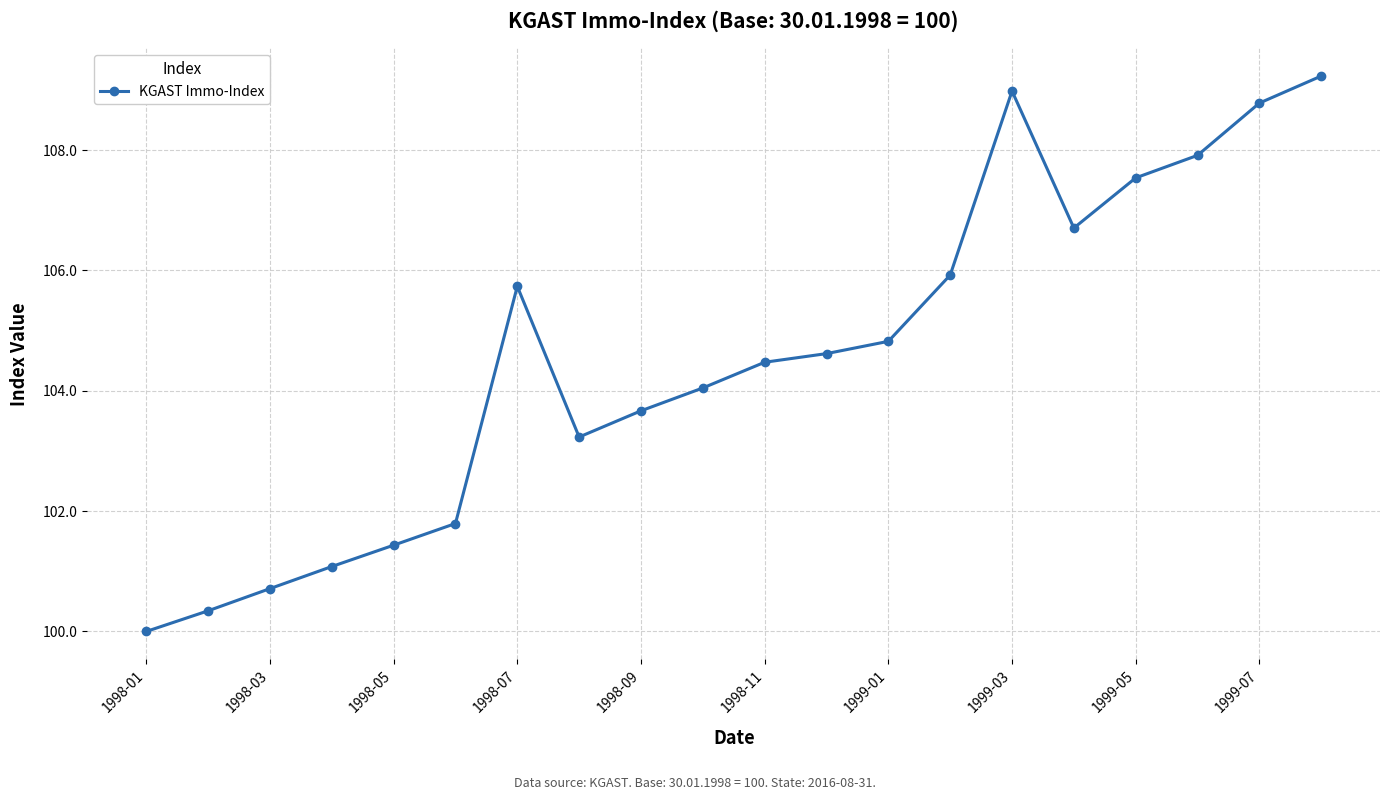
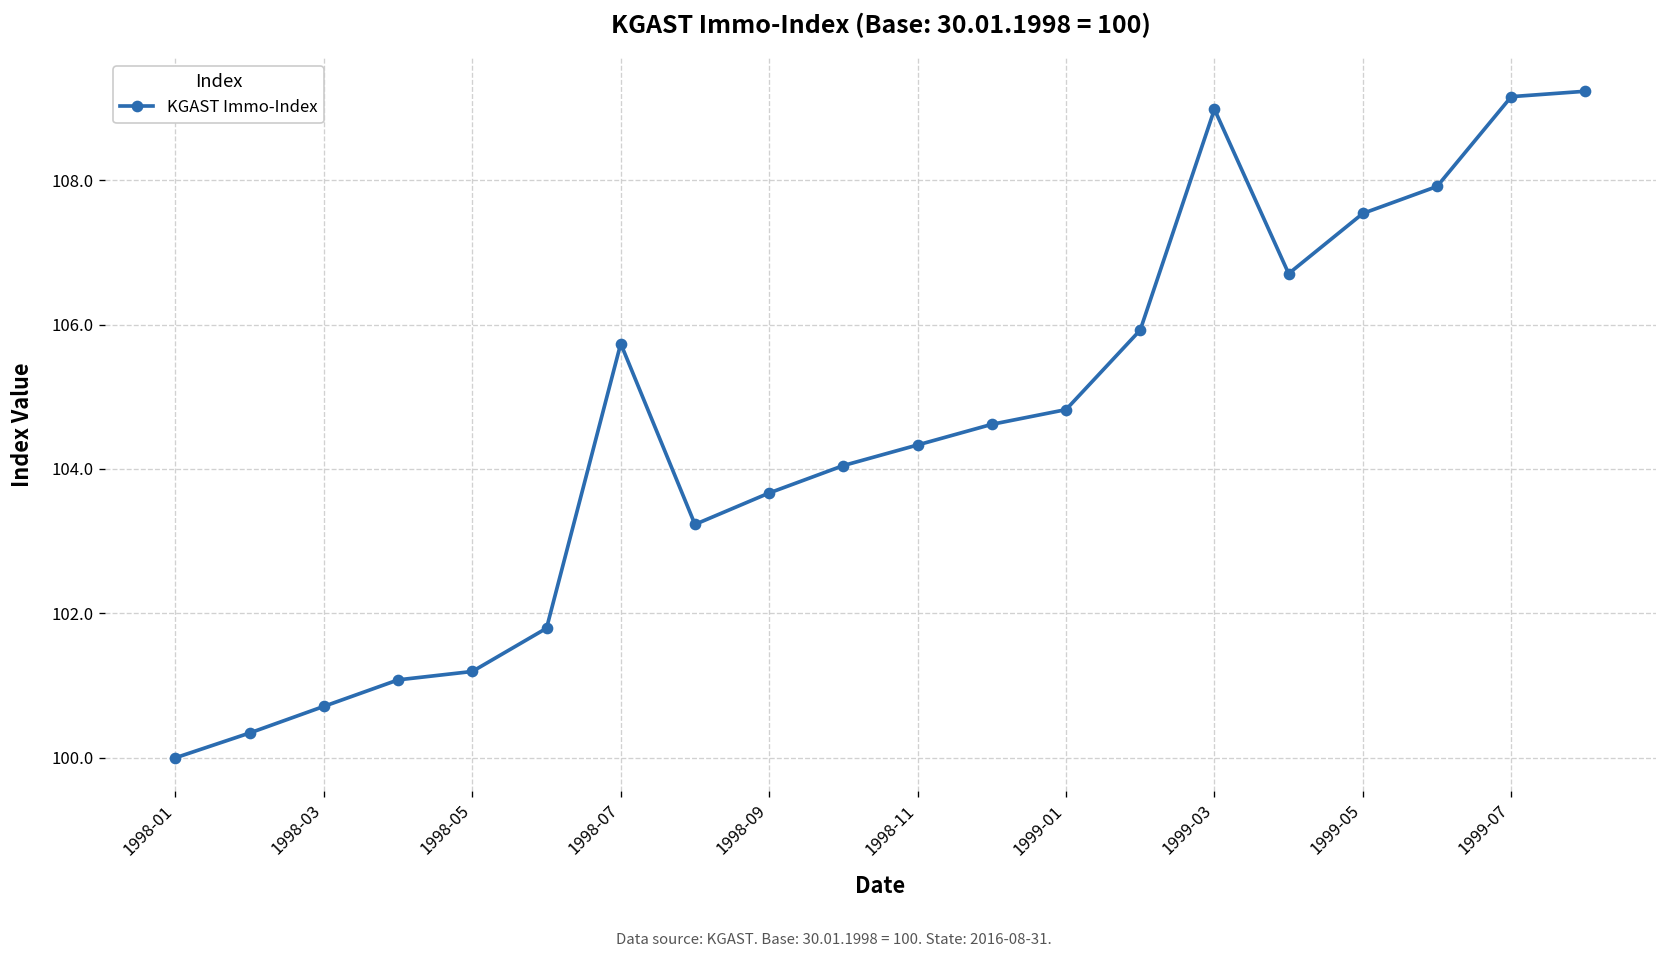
1998-05: 101.4 -> 101.2
1998-11: 104.5 -> 104.3
1999-07: 108.8 -> 109.2
